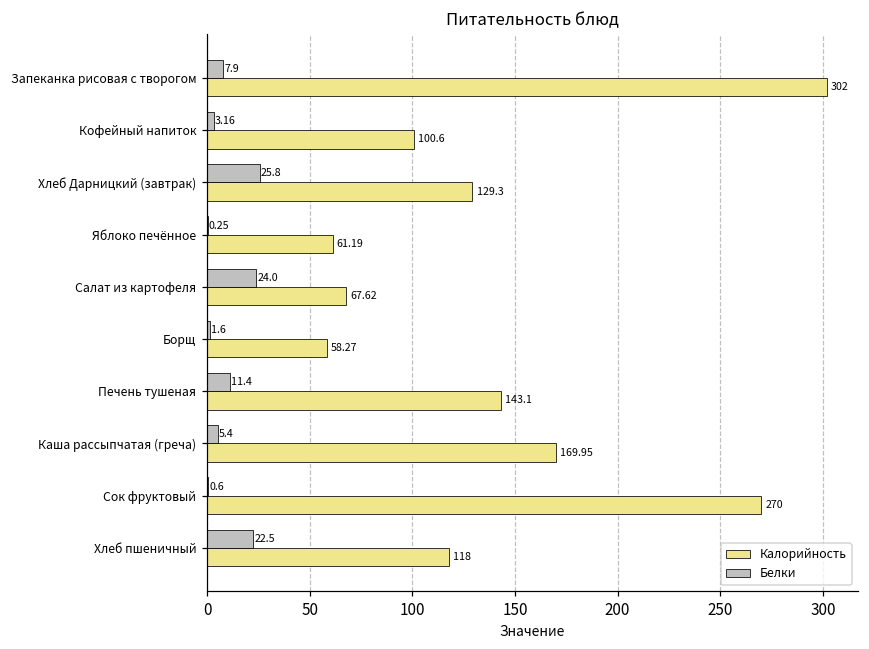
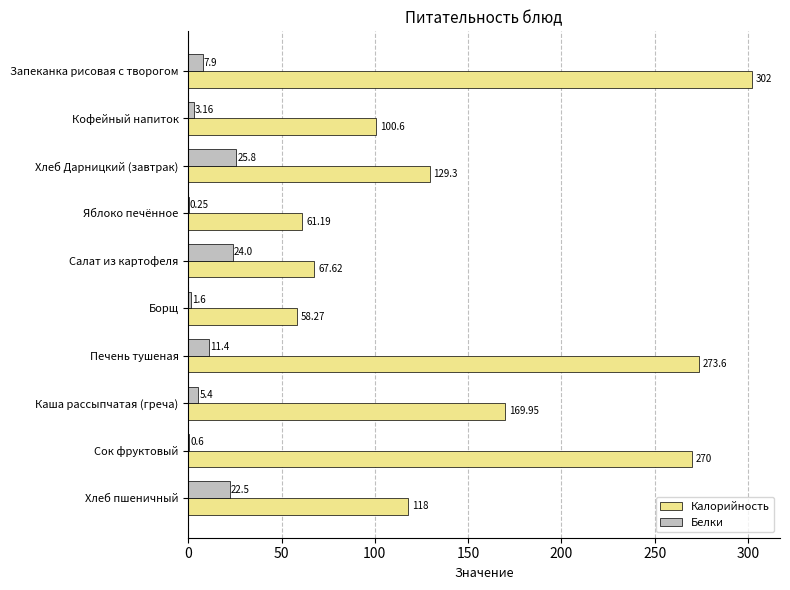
Калорийность, Печень тушеная: 143.1 -> 273.6
